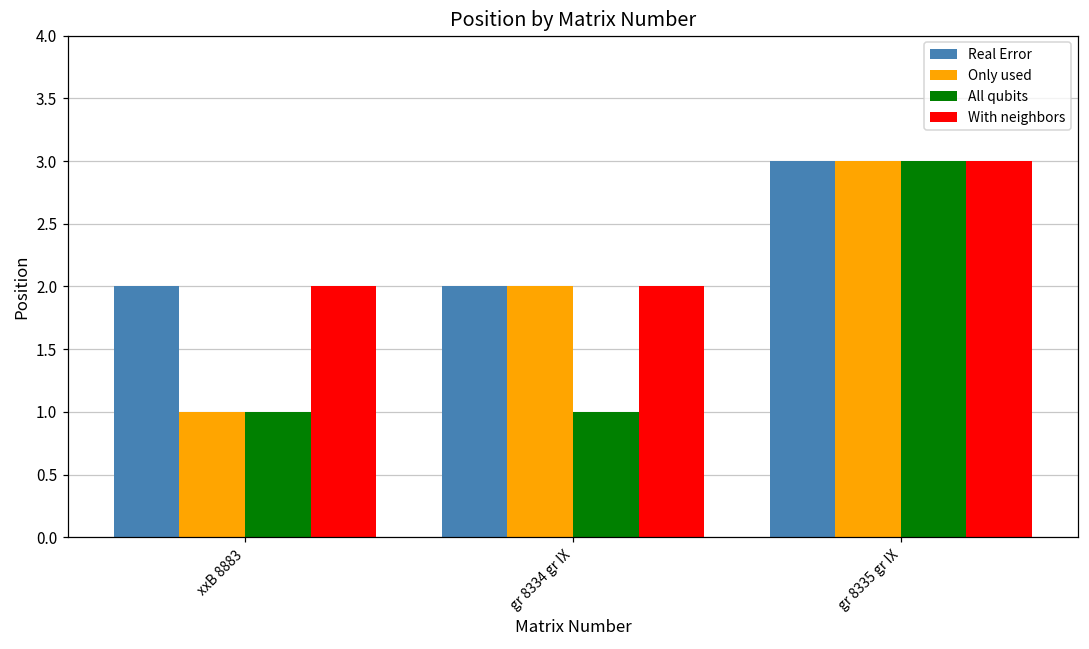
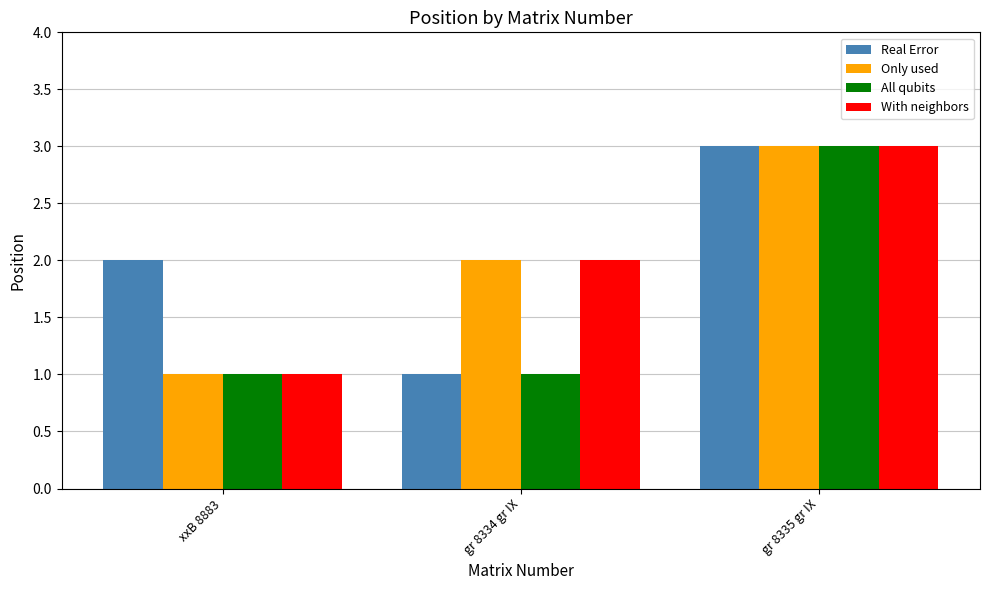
With neighbors, xxB 8883: 2 -> 1
Real Error, gr 8334 gr IX: 2 -> 1
